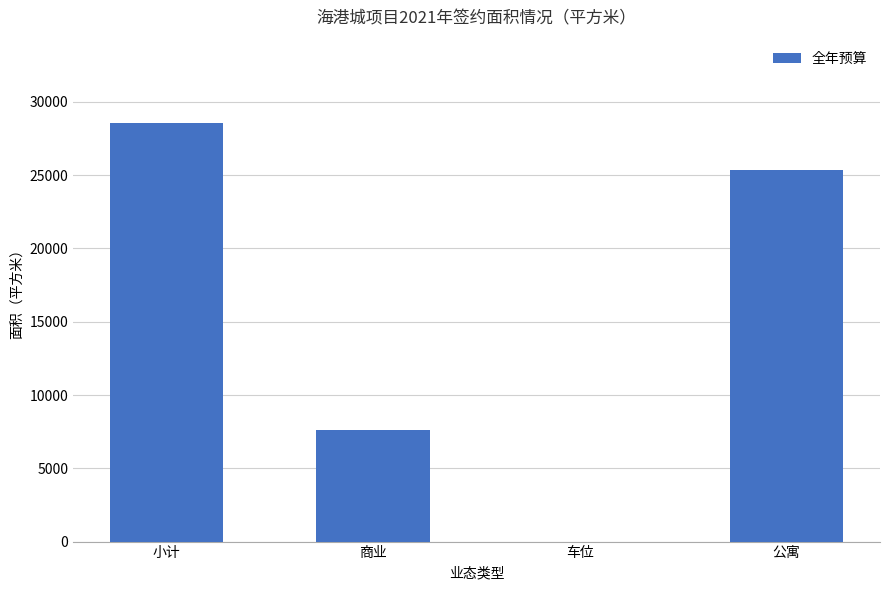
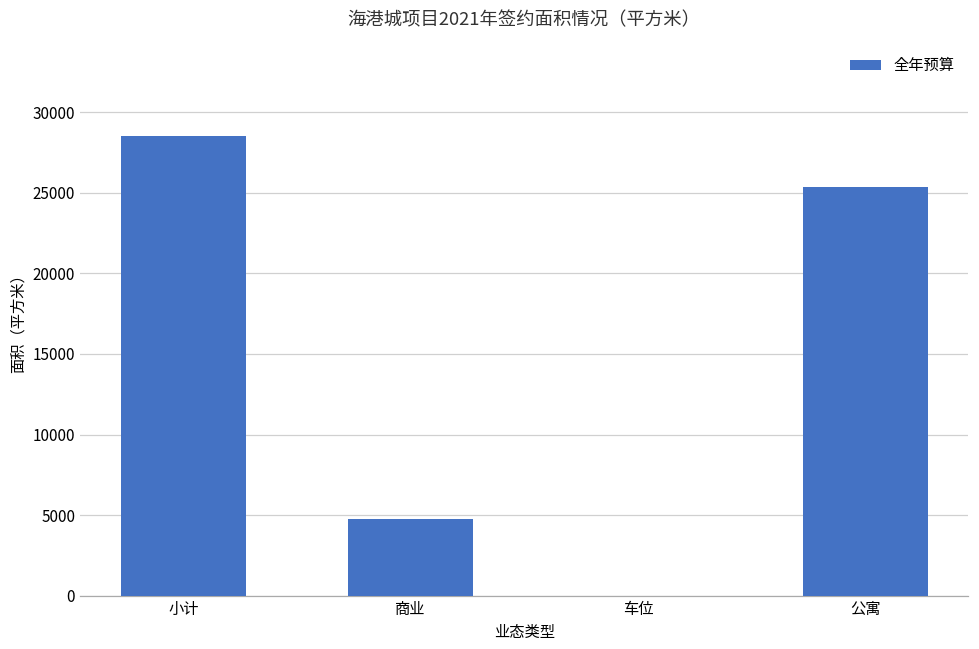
商业: 7600 -> 4800
